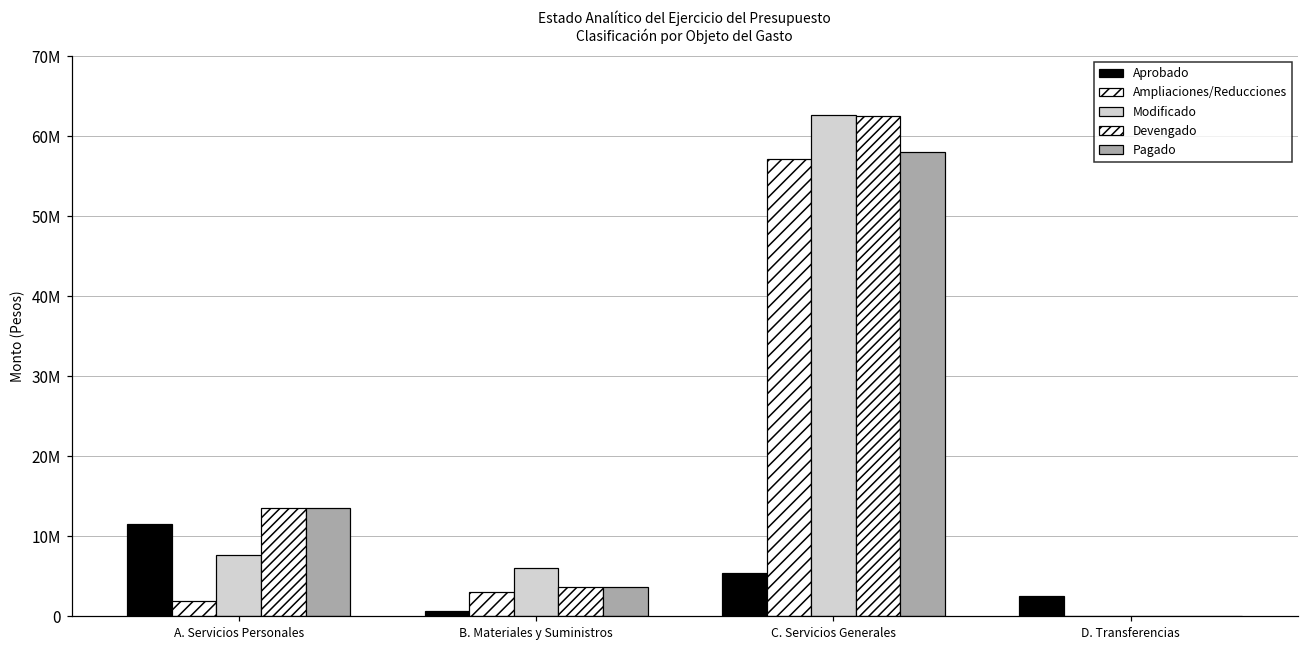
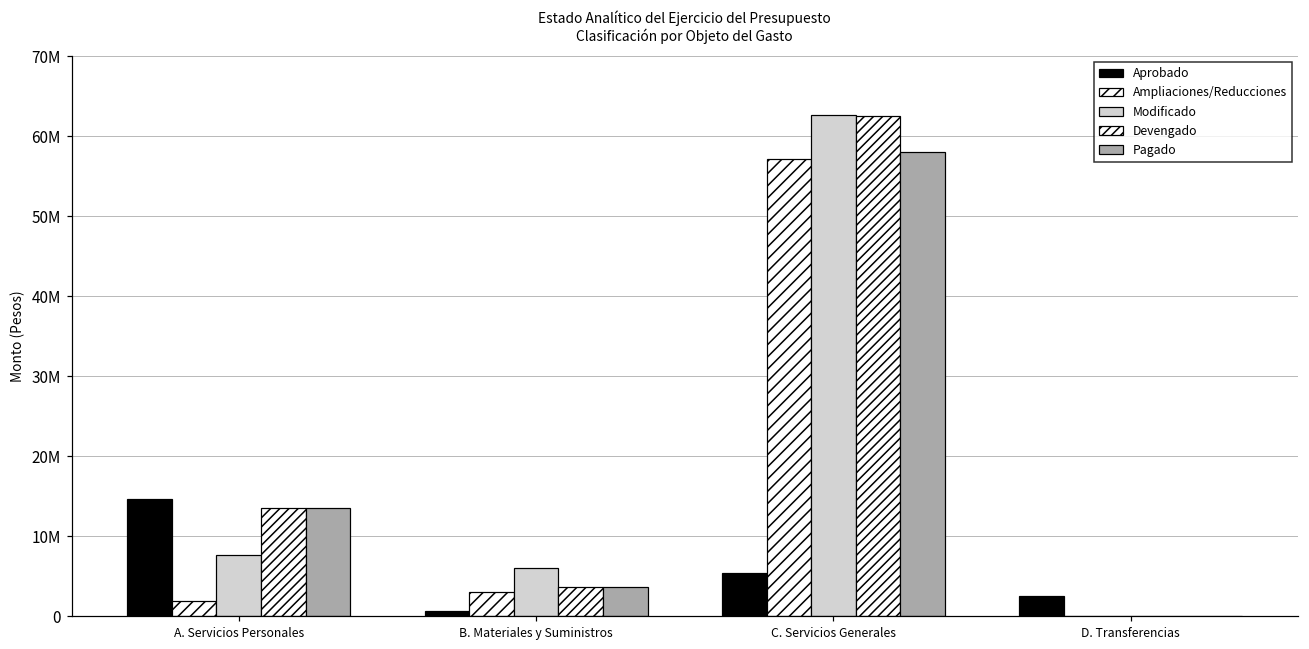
Aprobado, A. Servicios Personales: 12000000 -> 15000000
